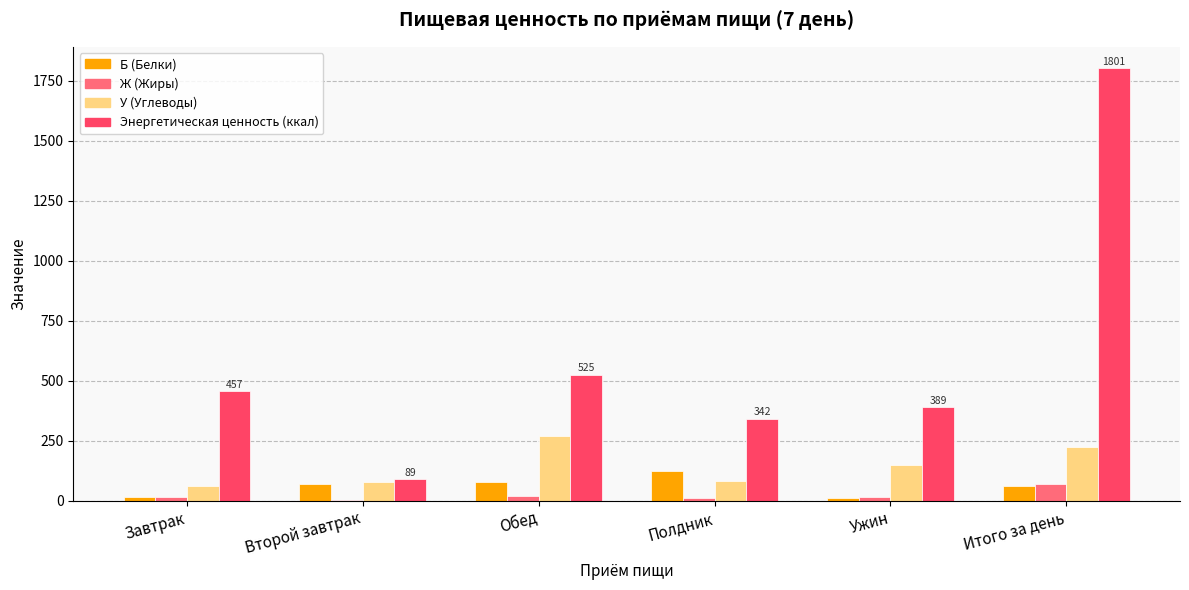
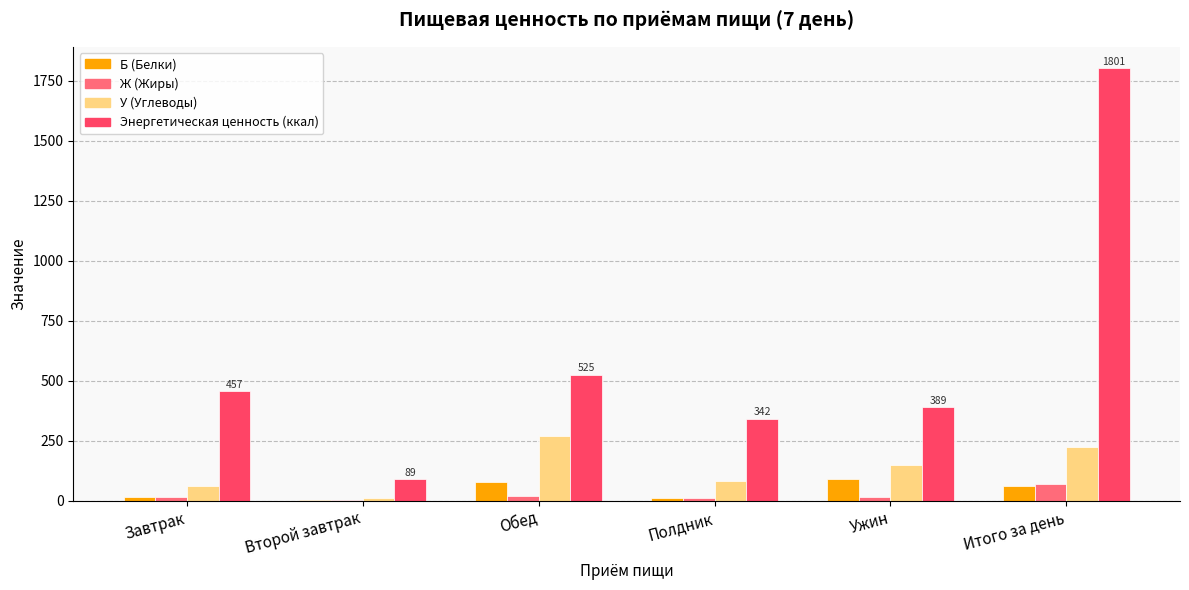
Б (Белки), Второй завтрак: 70 -> 0
У (Углеводы), Второй завтрак: 80 -> 10
Б (Белки), Полдник: 120 -> 10
Б (Белки), Ужин: 10 -> 90
